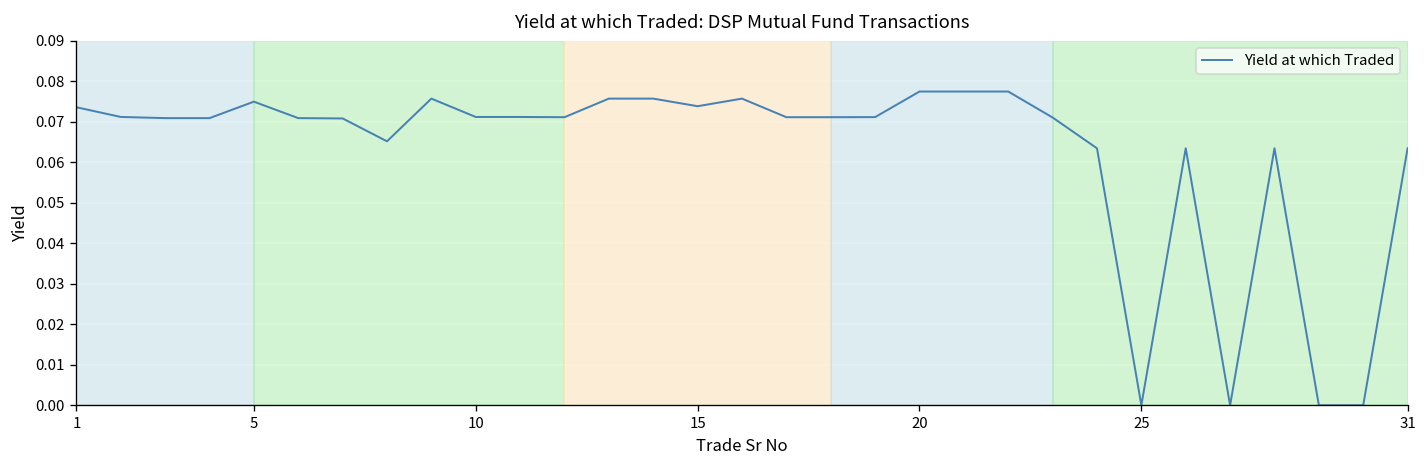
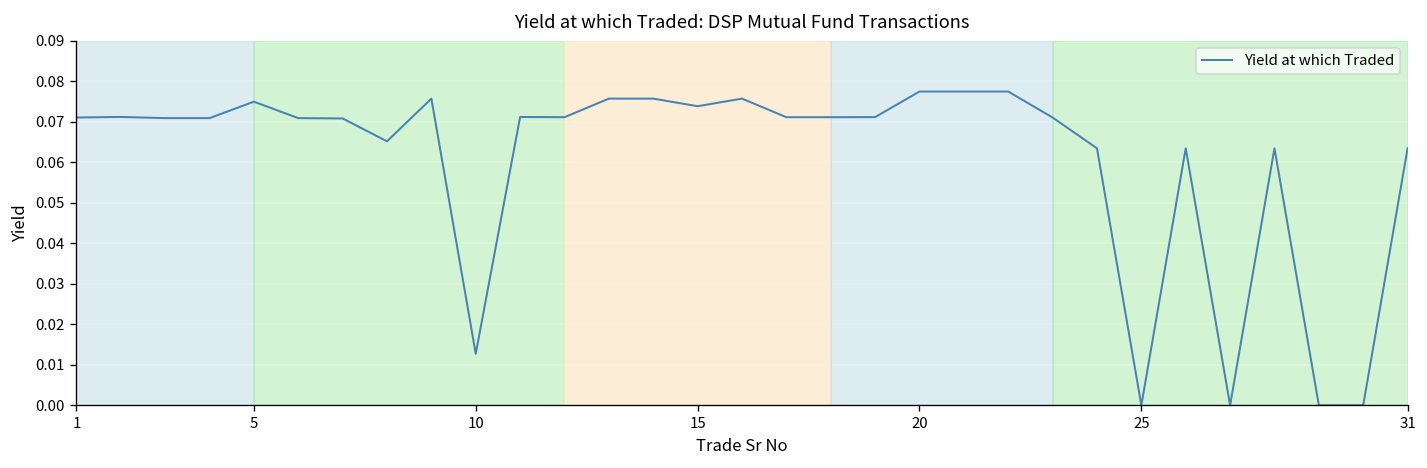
1: 0.074 -> 0.071
10: 0.071 -> 0.013
